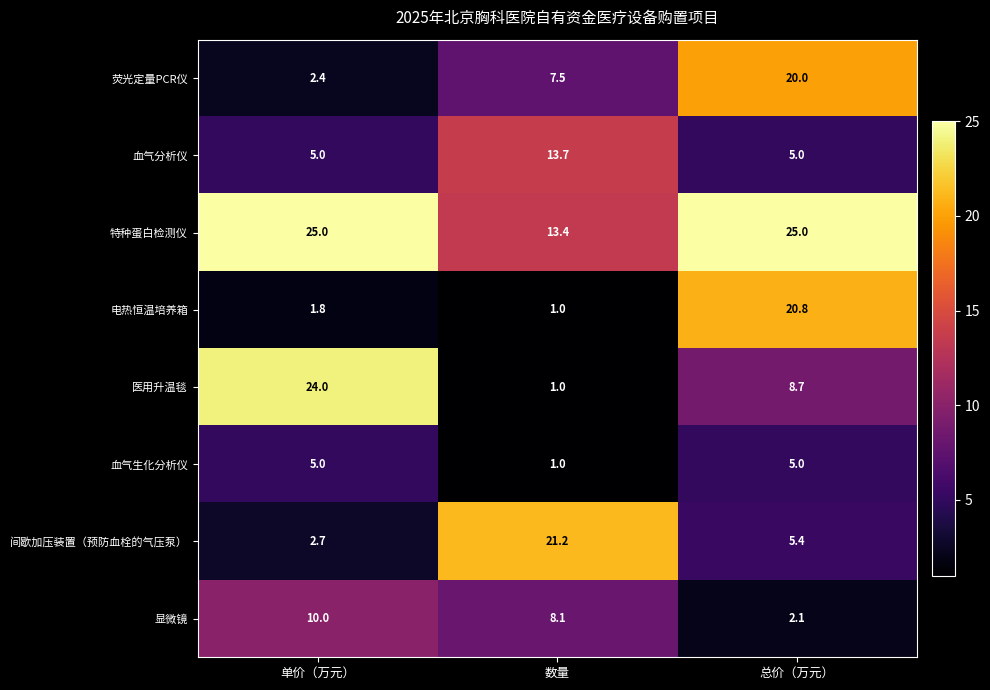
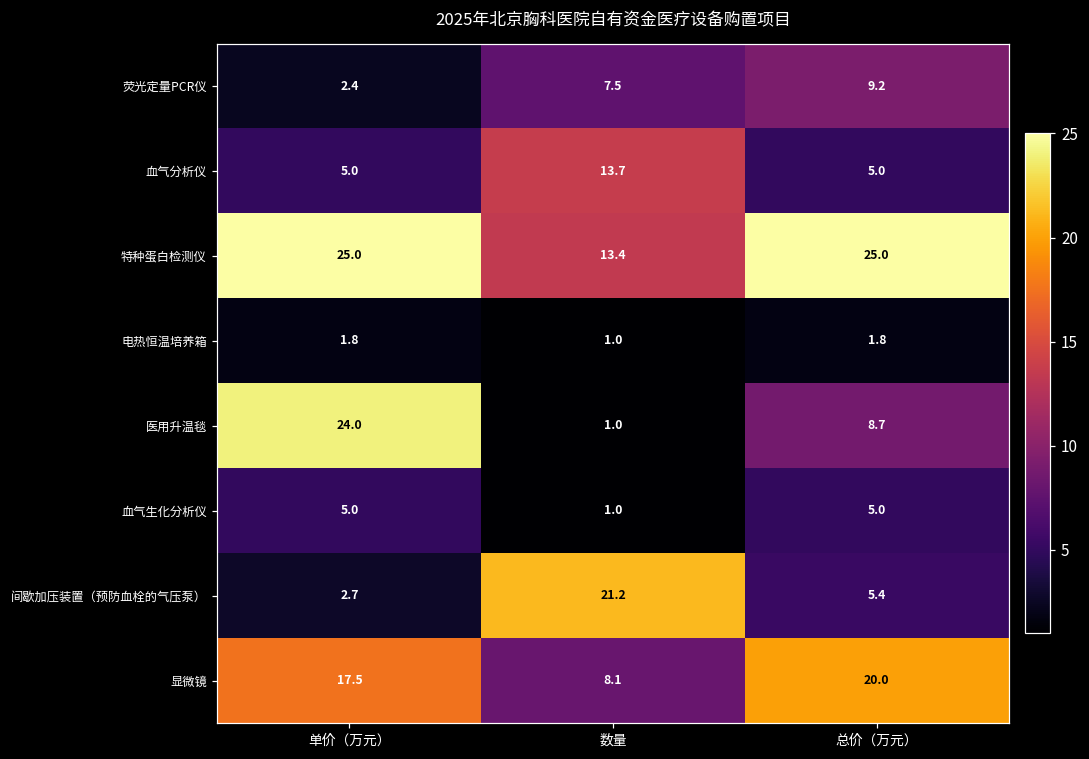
荧光定量PCR仪, 总价（万元）: 20.0 -> 9.2
电热恒温培养箱, 总价（万元）: 20.8 -> 1.8
显微镜, 单价（万元）: 10.0 -> 17.5
显微镜, 总价（万元）: 2.1 -> 20.0
